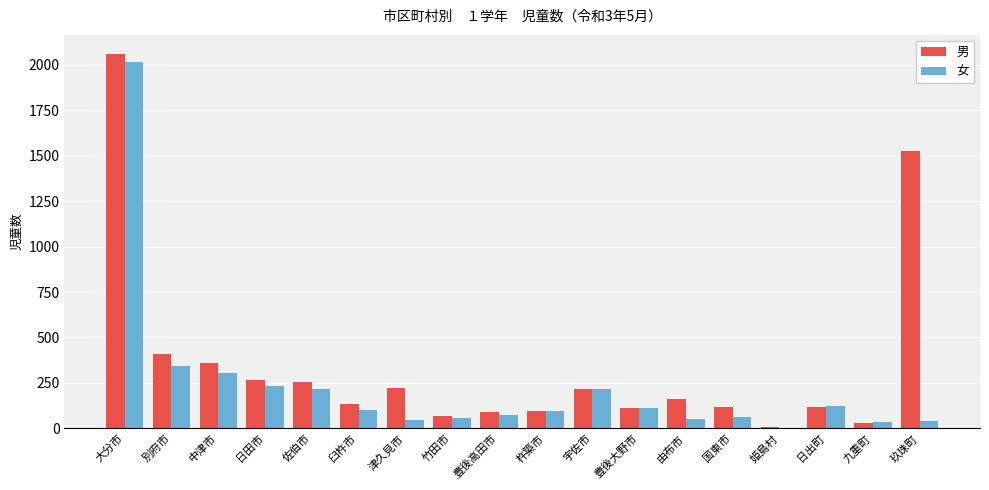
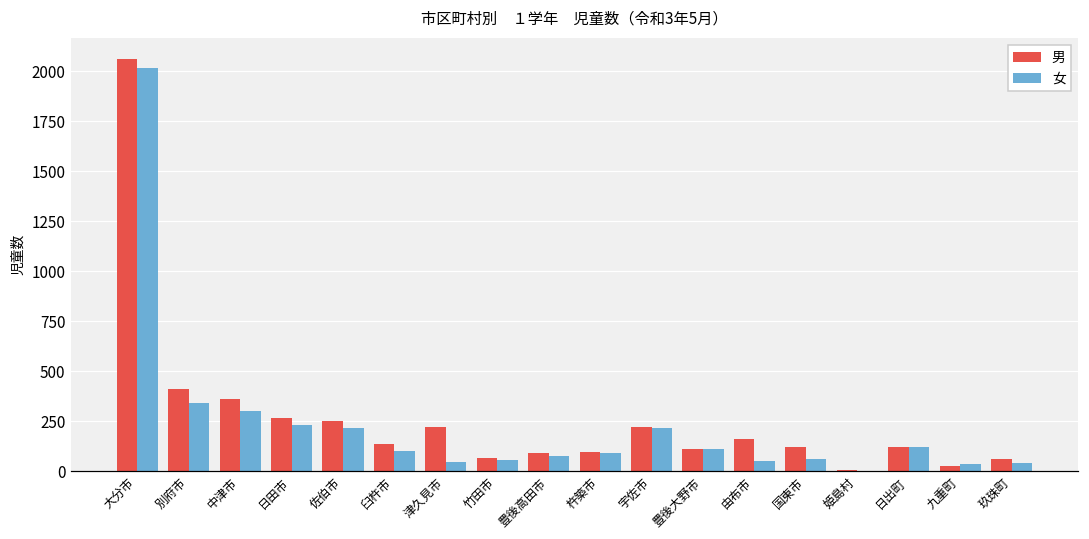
男, 玖珠町: 1520 -> 60
